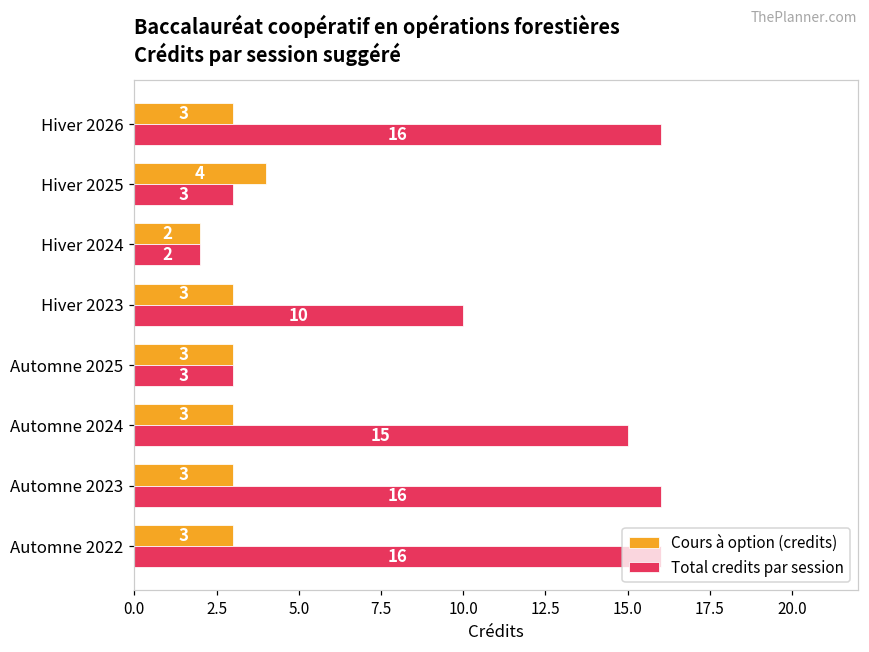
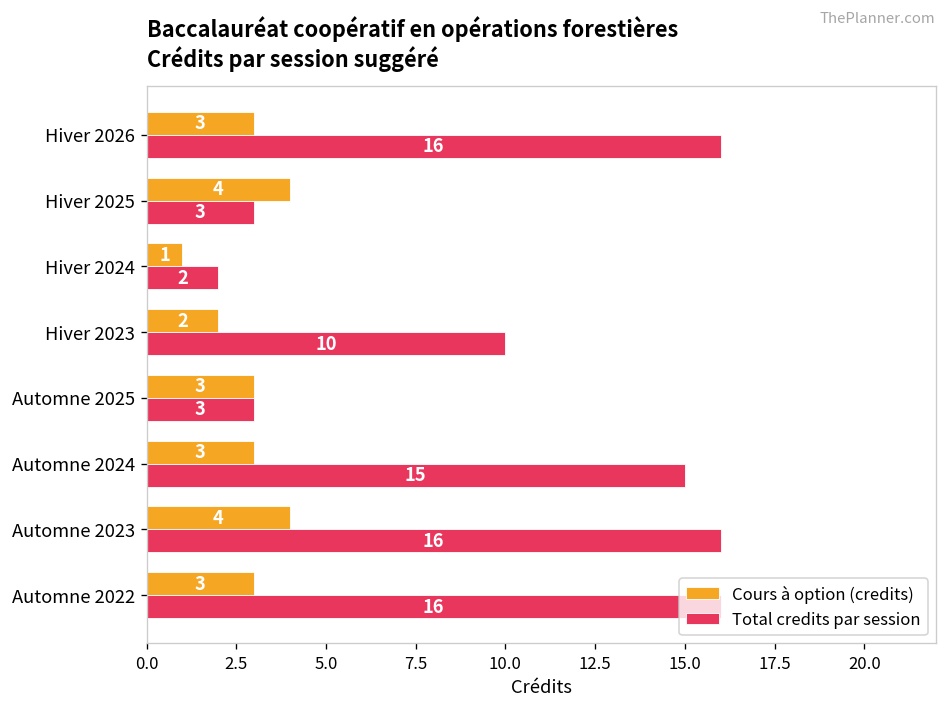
Cours à option (credits), Hiver 2024: 2 -> 1
Cours à option (credits), Hiver 2023: 3 -> 2
Cours à option (credits), Automne 2023: 3 -> 4
